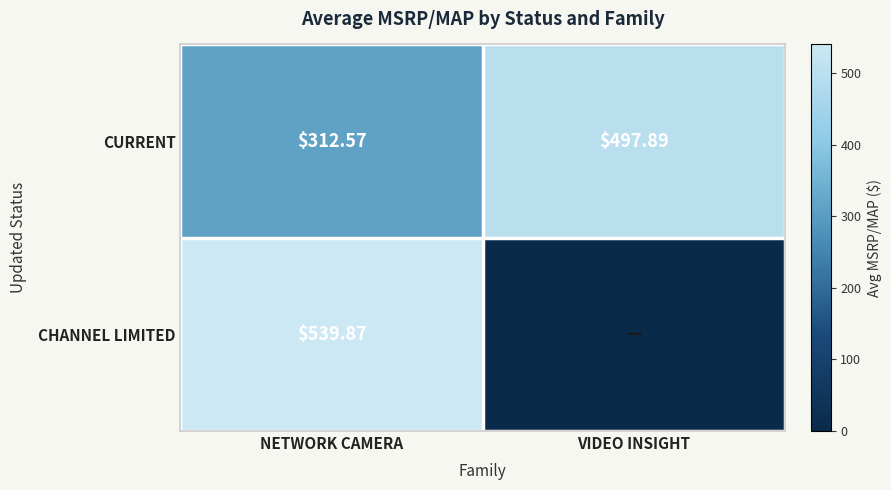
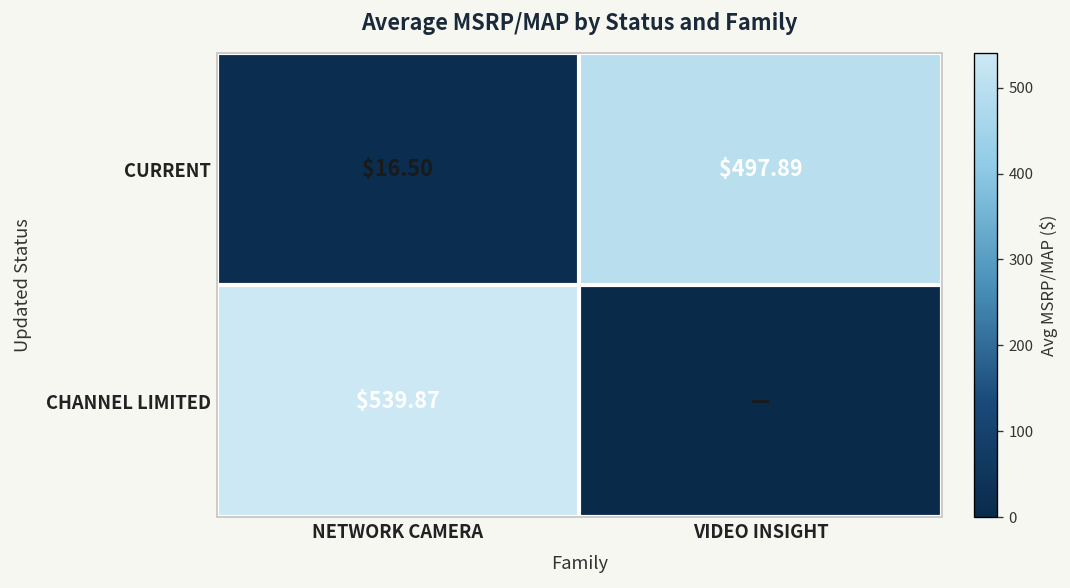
CURRENT, NETWORK CAMERA: $312.57 -> $16.50
